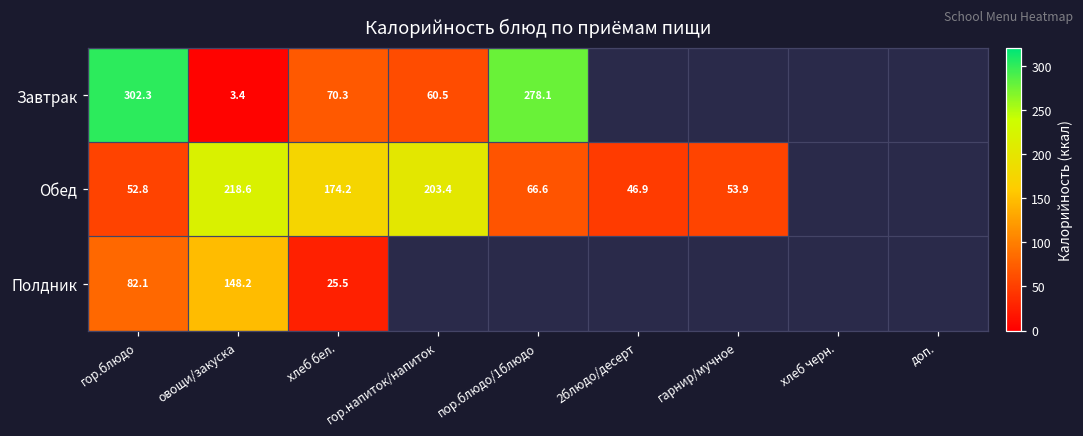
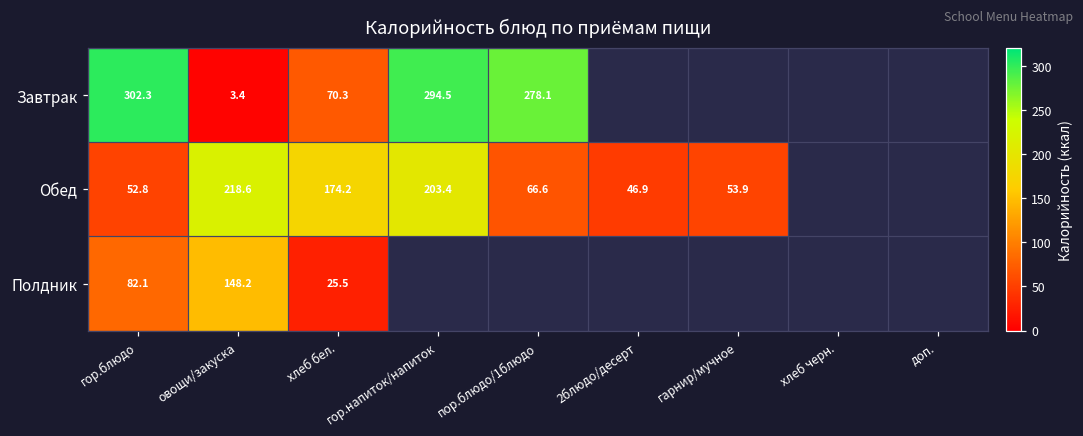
Завтрак, гор.напиток/напиток: 60.5 -> 294.5
